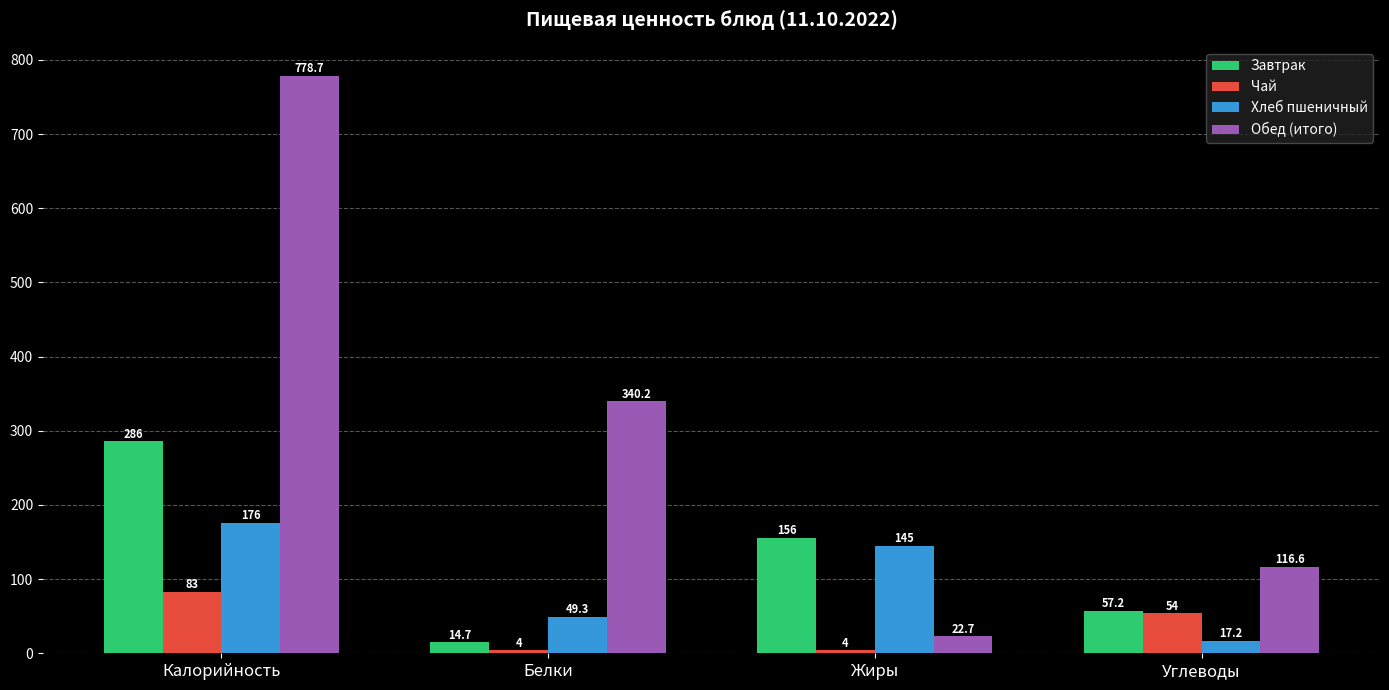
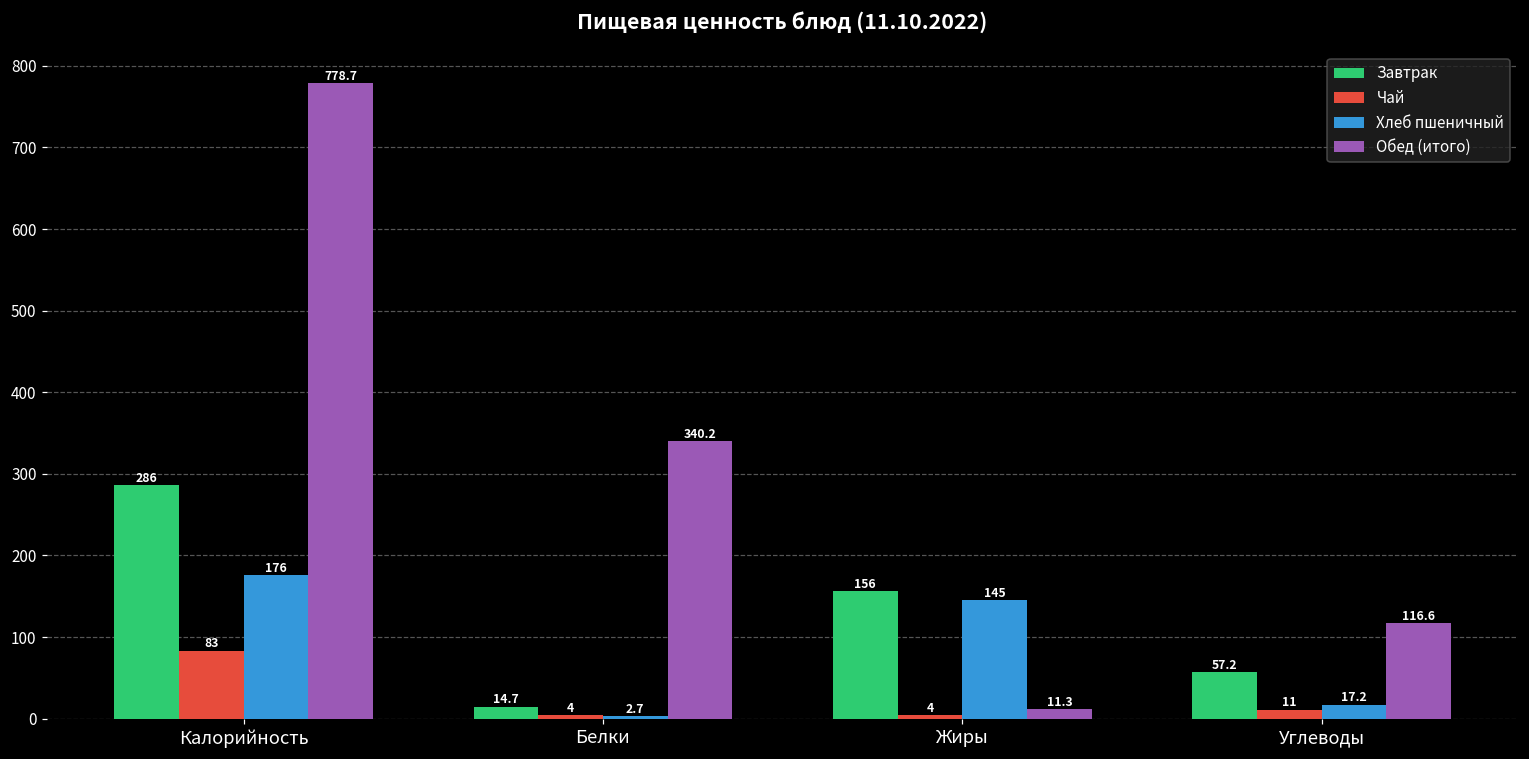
Хлеб пшеничный, Белки: 49.3 -> 2.7
Обед (итого), Жиры: 22.7 -> 11.3
Чай, Углеводы: 54 -> 11
